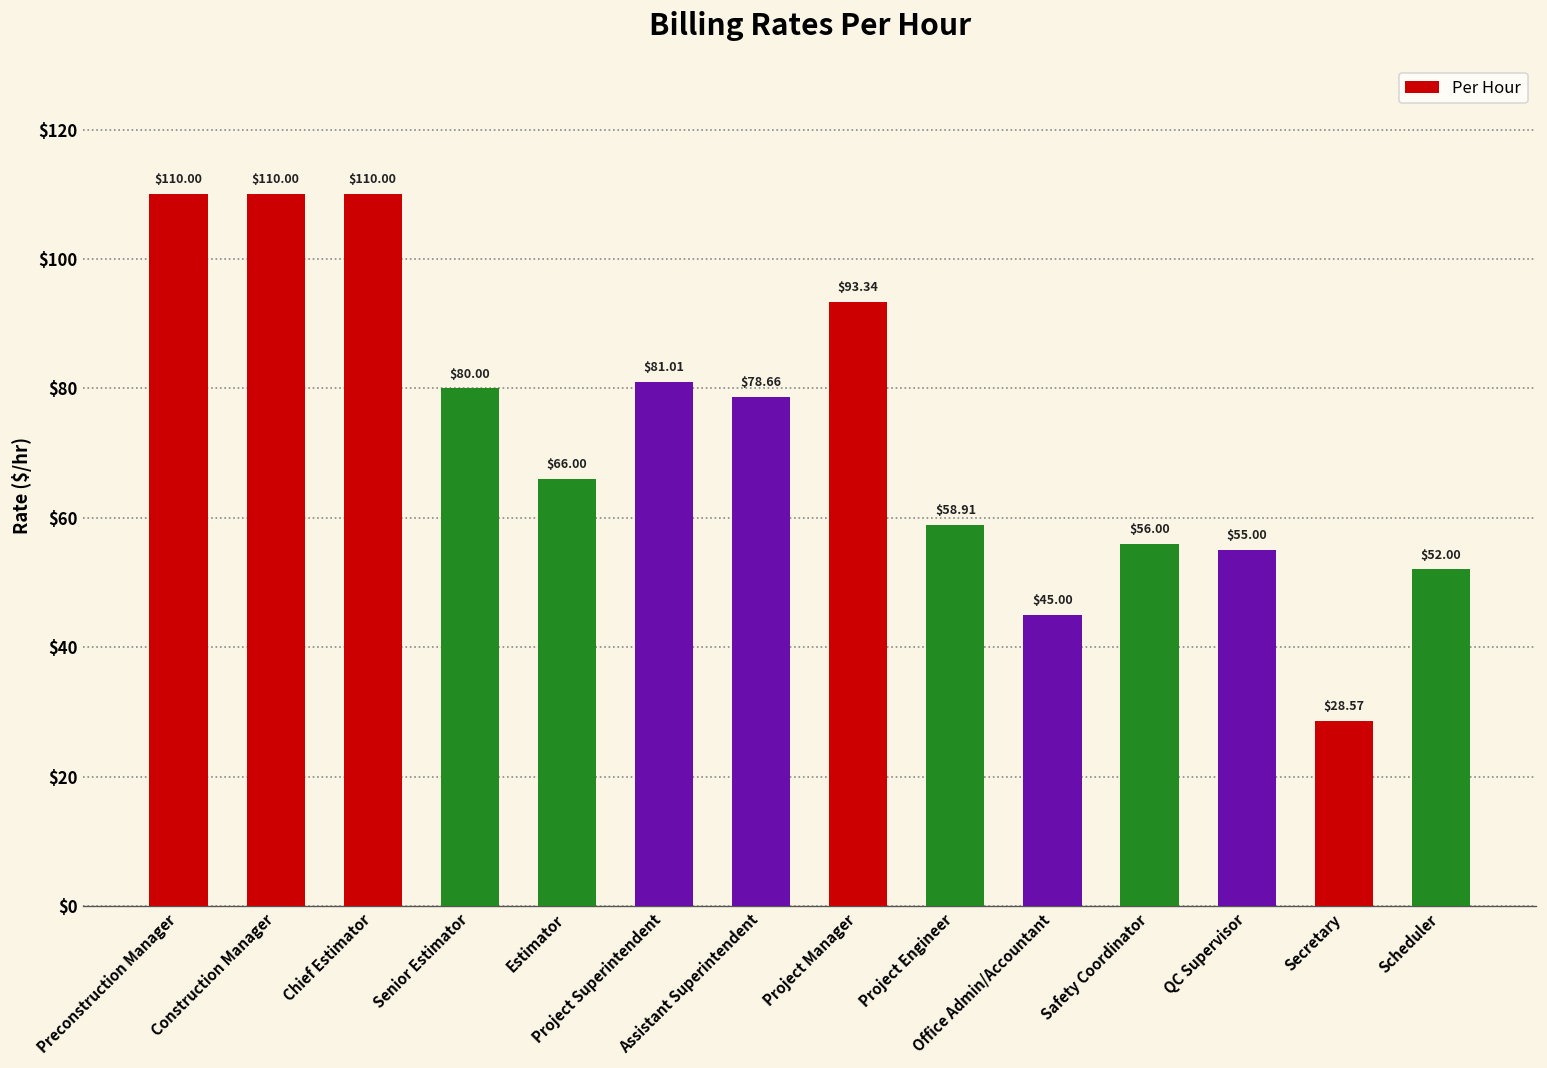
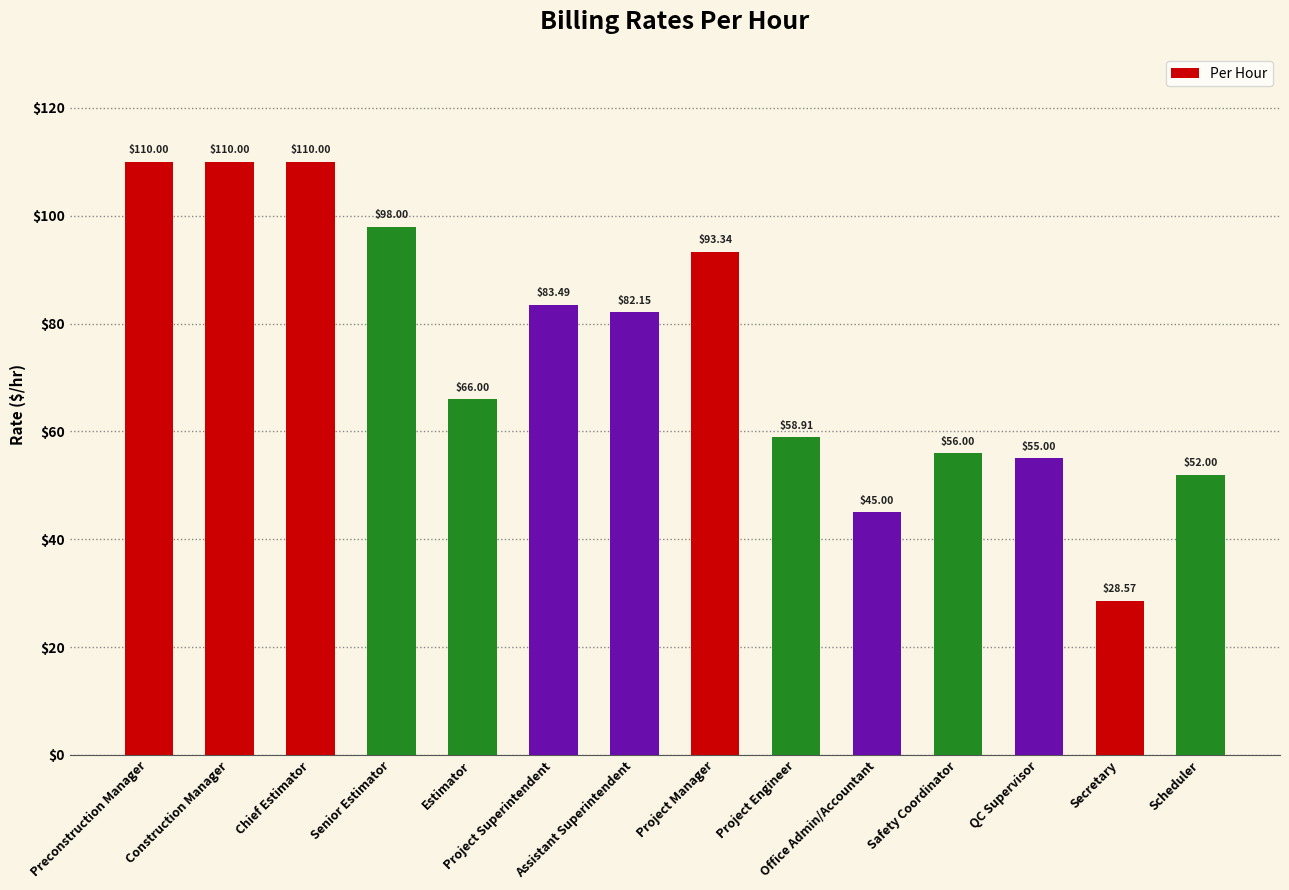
Senior Estimator: $80.00 -> $98.00
Project Superintendent: $81.01 -> $83.49
Assistant Superintendent: $78.66 -> $82.15
